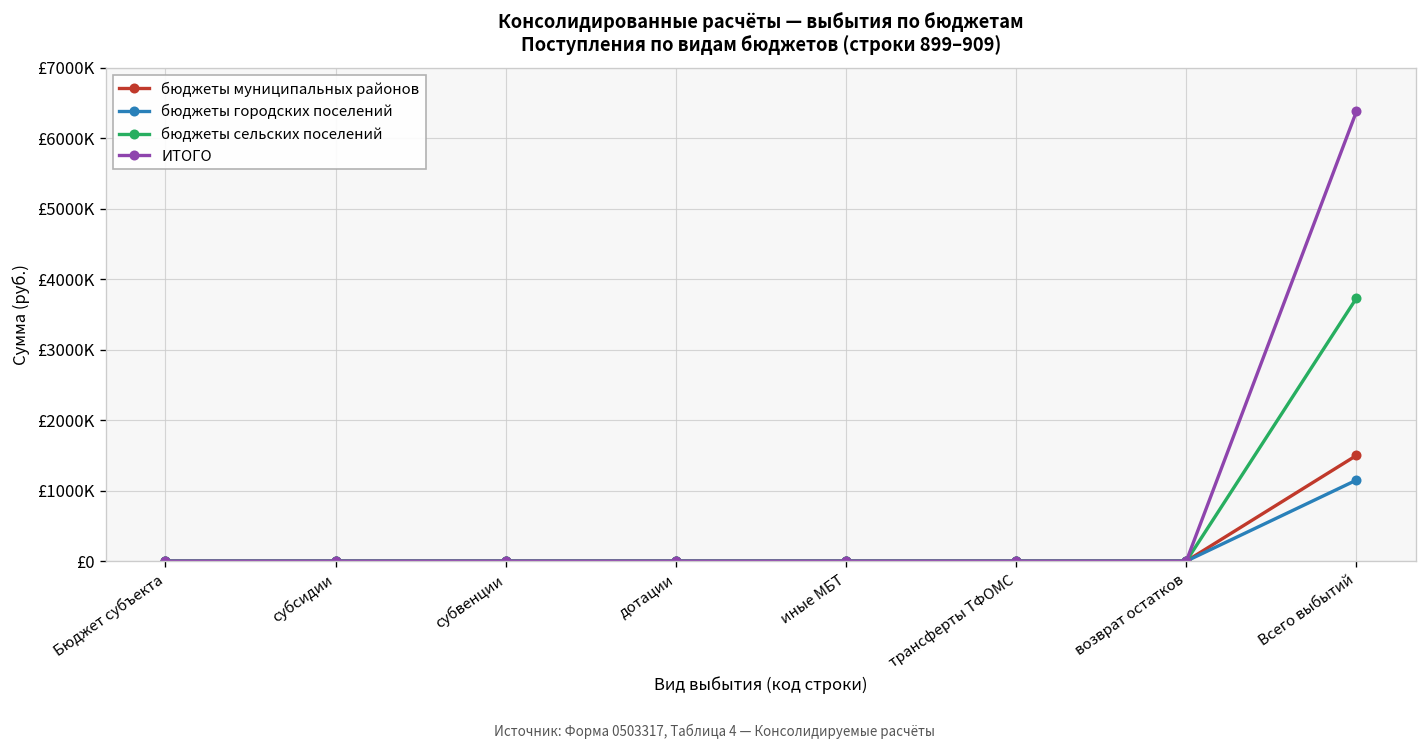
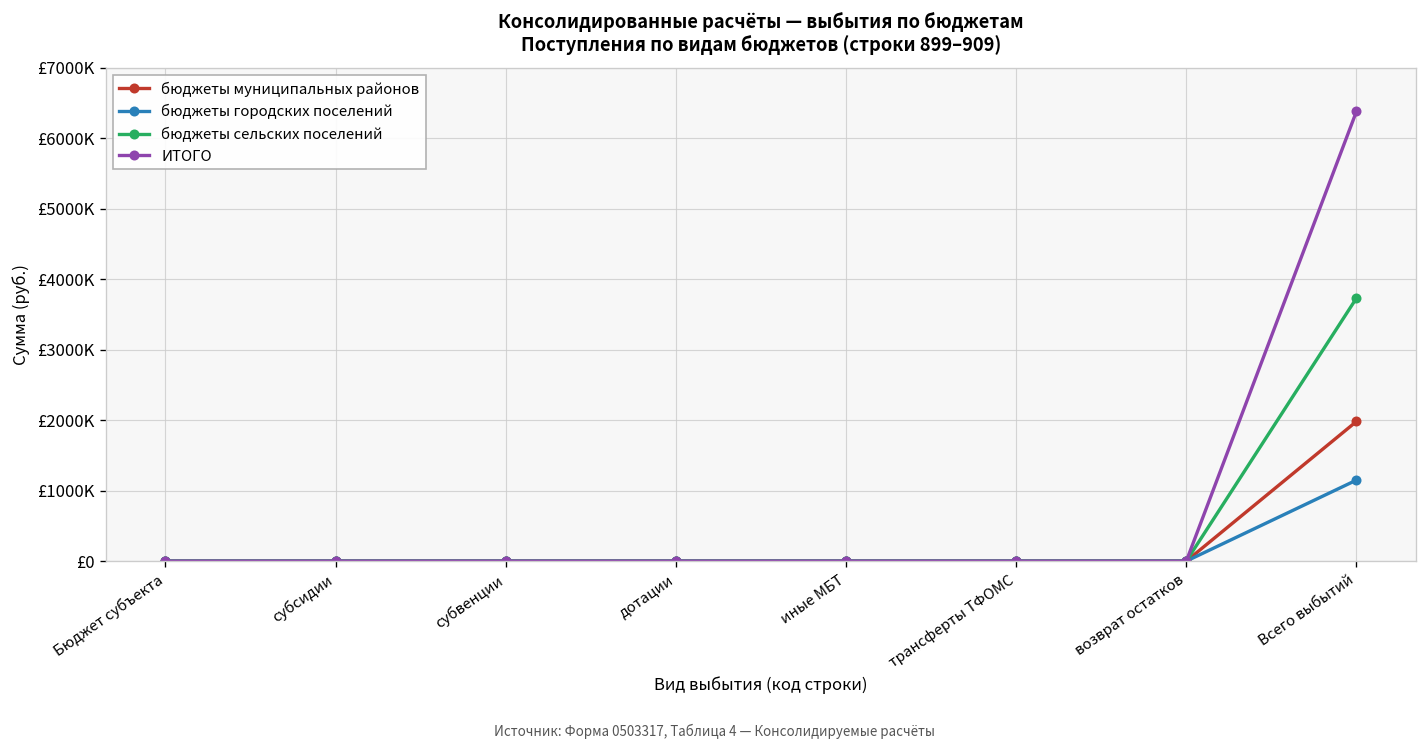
бюджеты муниципальных районов, Всего выбытий: £1500000 -> £2000000
